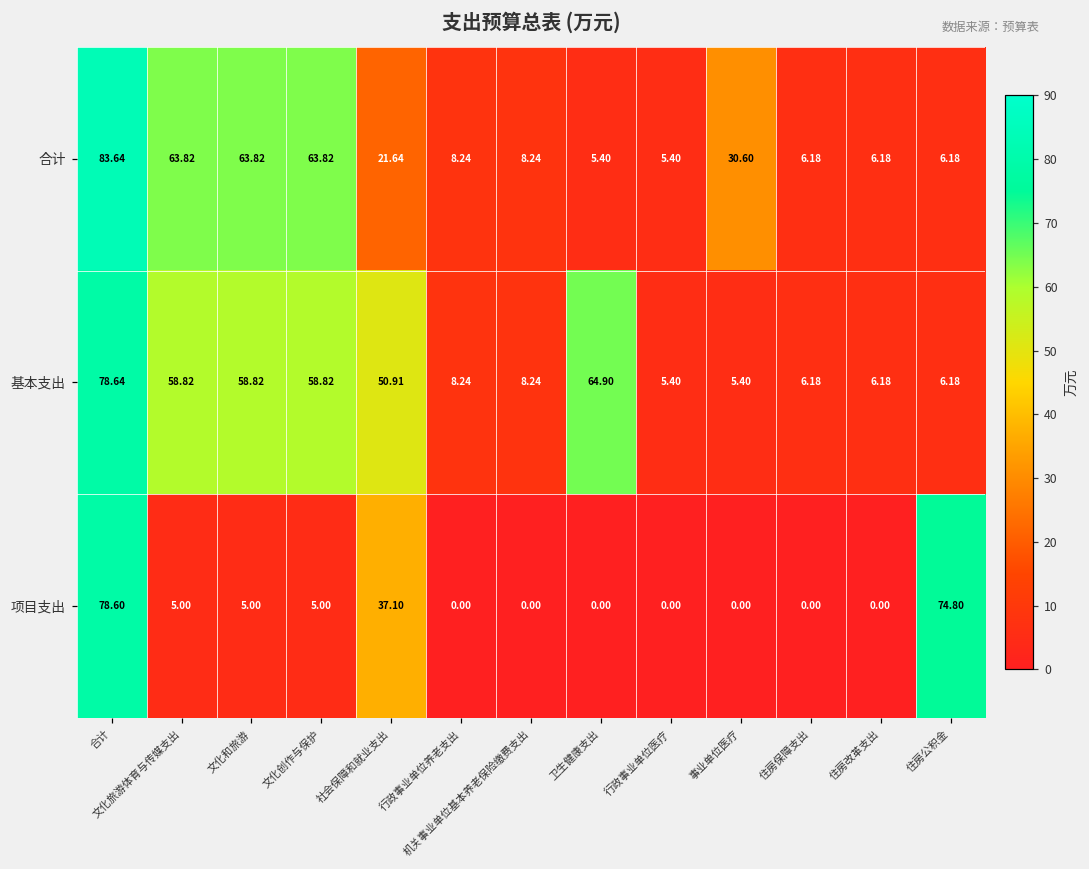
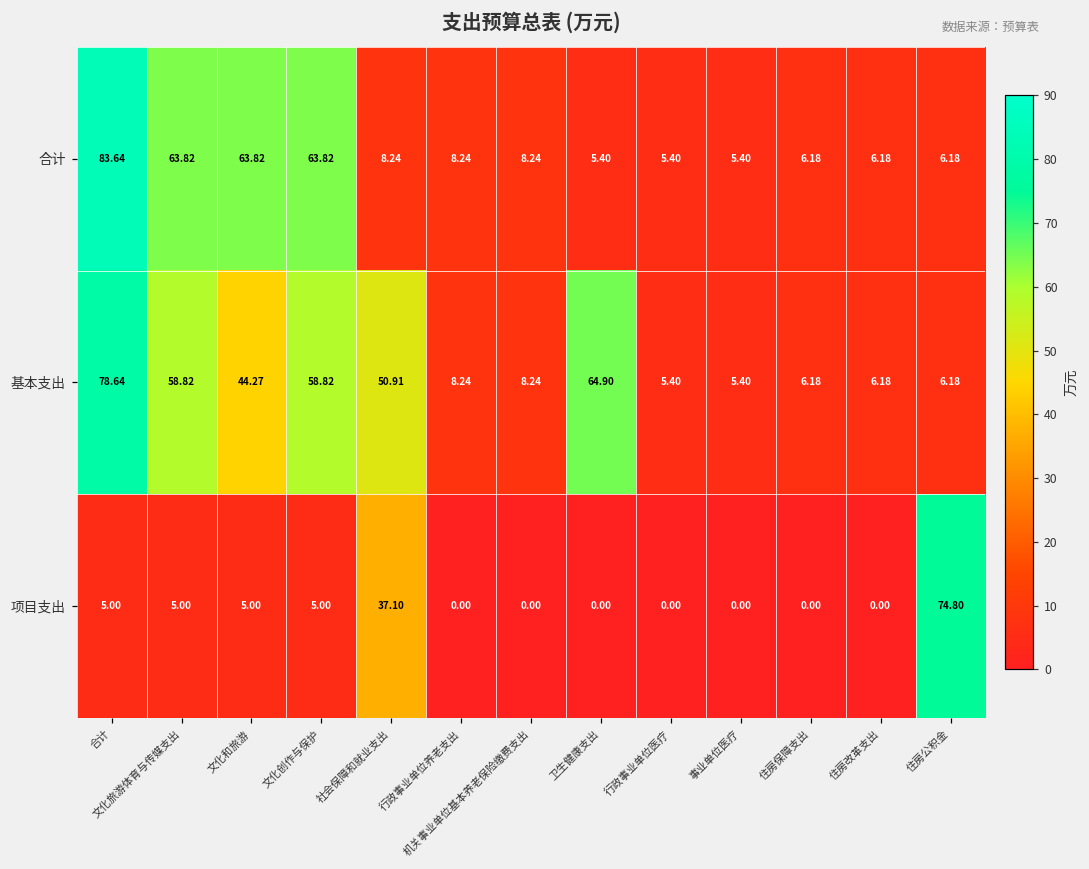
合计, 社会保障和就业支出: 21.64 -> 8.24
合计, 事业单位医疗: 30.60 -> 5.40
基本支出, 文化和旅游: 58.82 -> 44.27
项目支出, 合计: 78.60 -> 5.00
